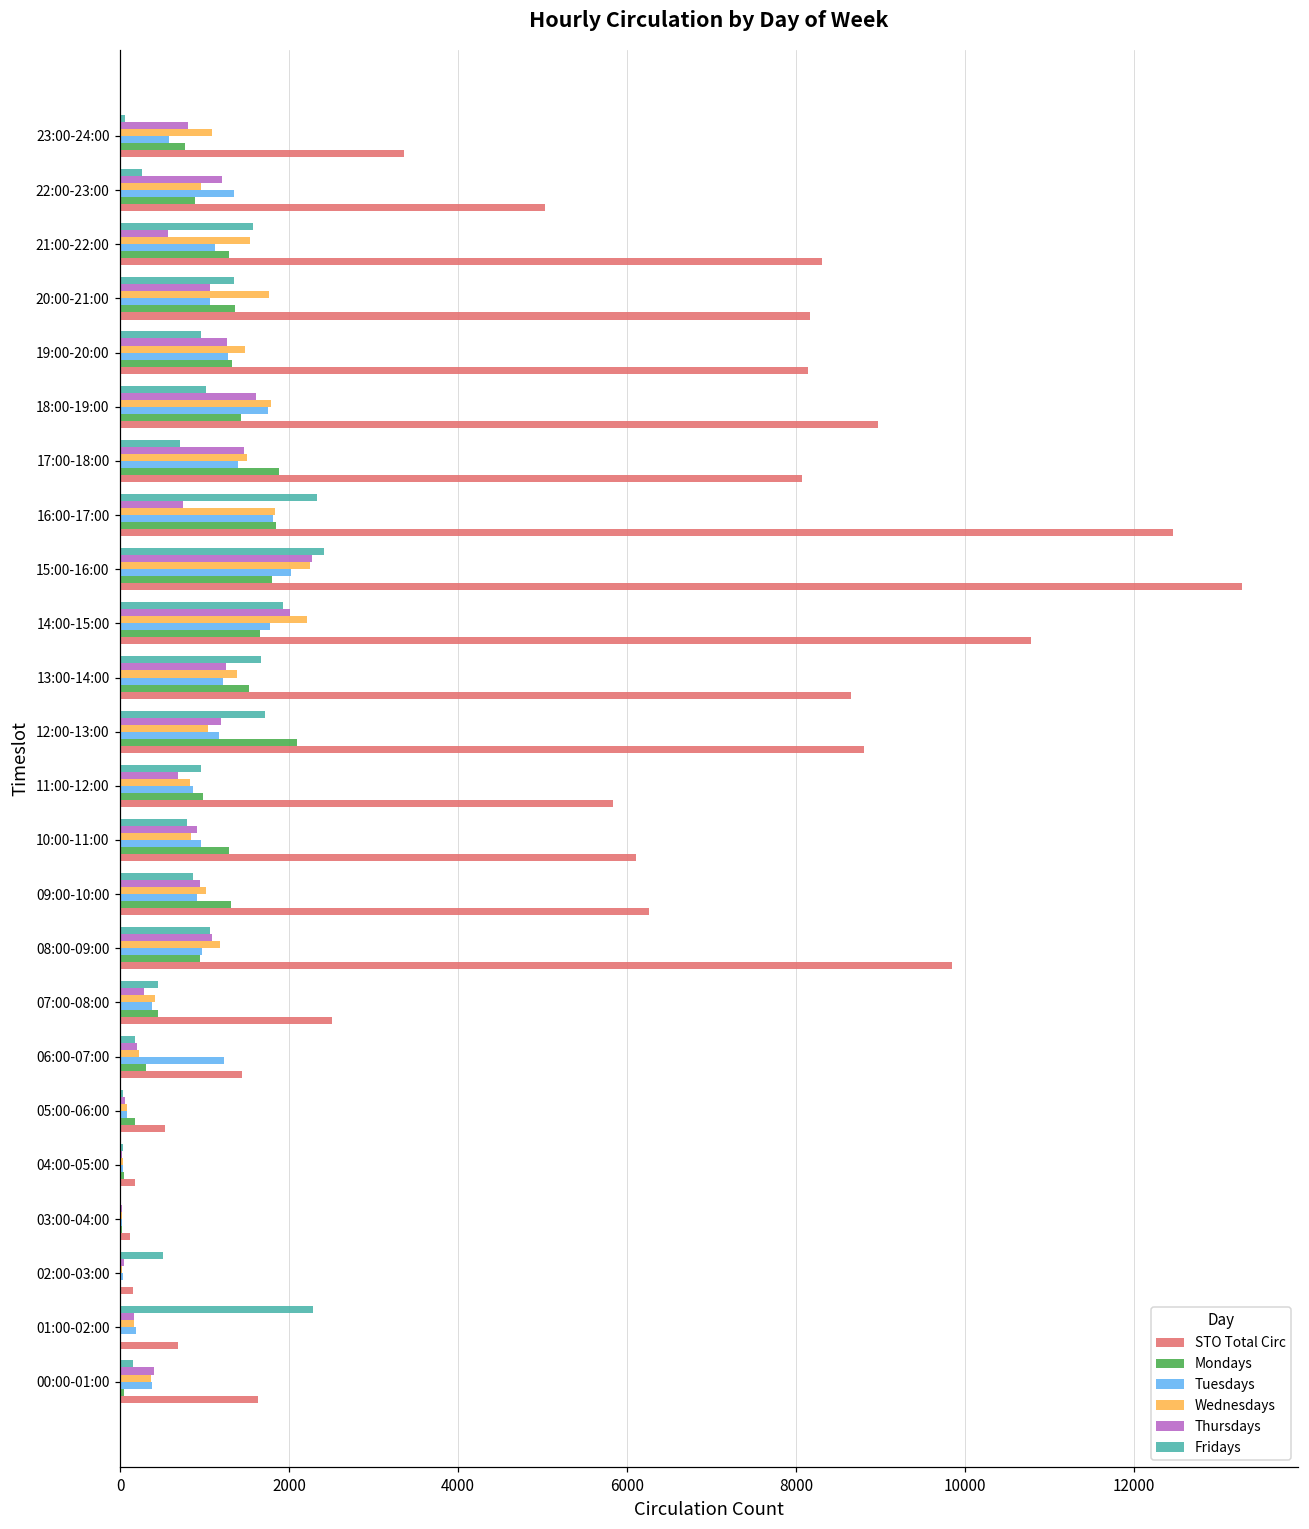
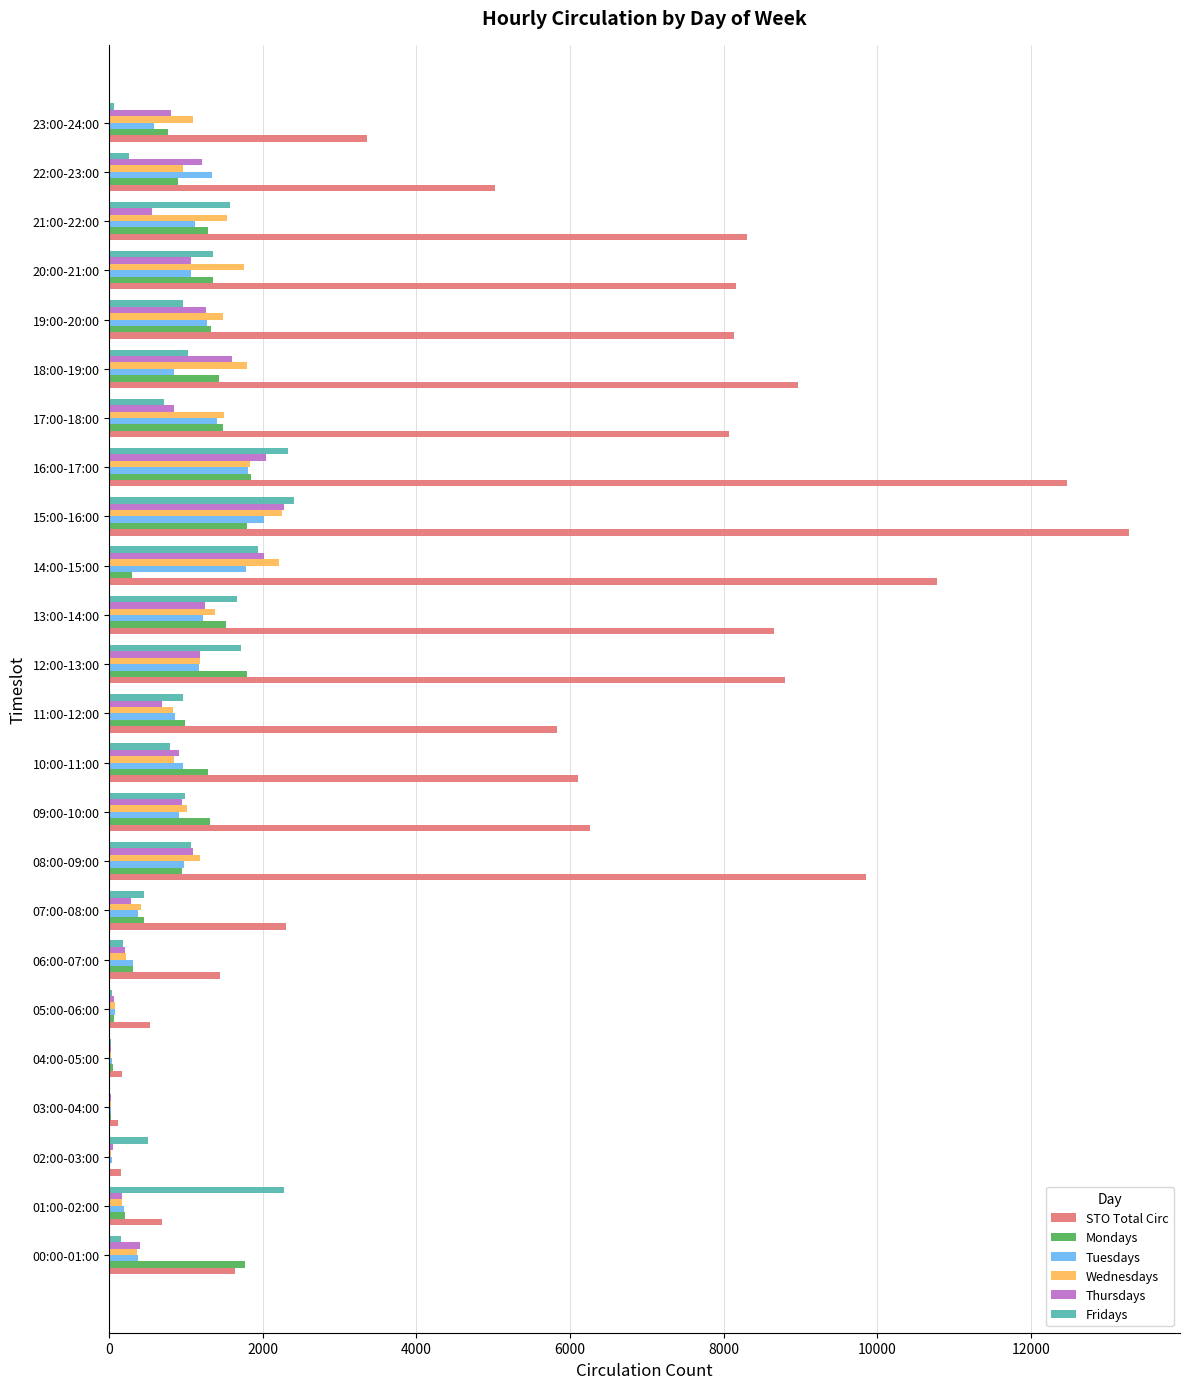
Tuesdays, 18:00-19:00: 1800 -> 800
Thursdays, 17:00-18:00: 1500 -> 800
Mondays, 17:00-18:00: 1900 -> 1500
Thursdays, 16:00-17:00: 700 -> 2000
Mondays, 14:00-15:00: 1600 -> 300
Wednesdays, 12:00-13:00: 1000 -> 1200
Mondays, 12:00-13:00: 2100 -> 1800
Fridays, 09:00-10:00: 900 -> 1000
STO Total Circ, 07:00-08:00: 2500 -> 2300
Tuesdays, 06:00-07:00: 1200 -> 300
Mondays, 05:00-06:00: 200 -> 100
Mondays, 01:00-02:00: 0 -> 200
Mondays, 00:00-01:00: 0 -> 1800
